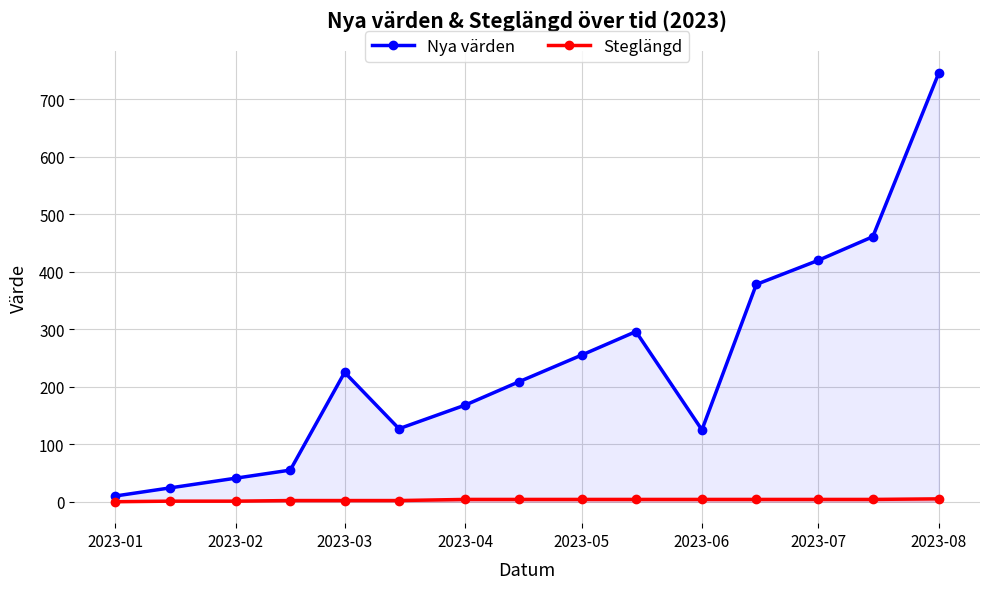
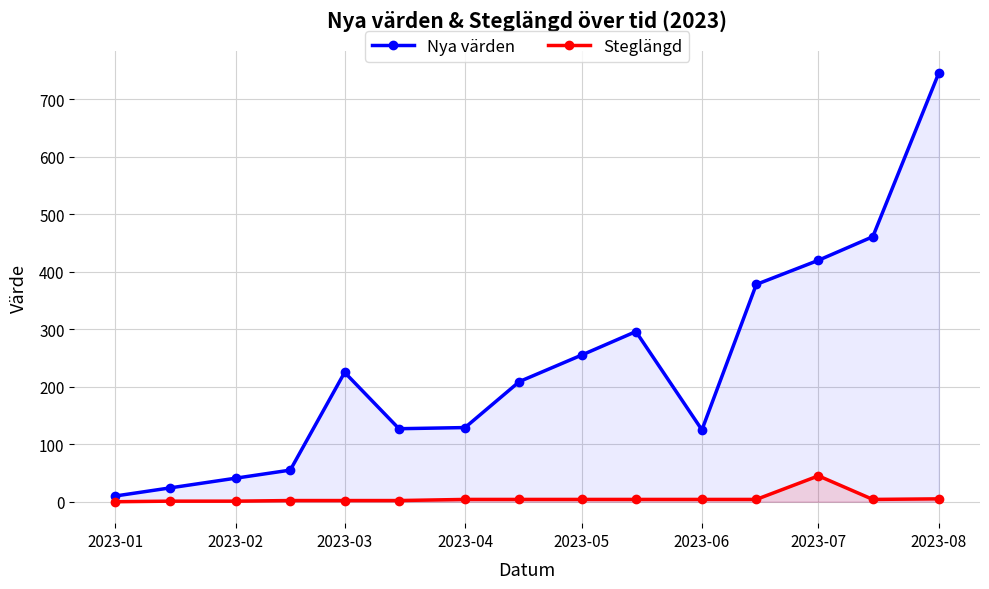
Nya värden, 2023-04: 170 -> 130
Steglängd, 2023-07: 0 -> 50
